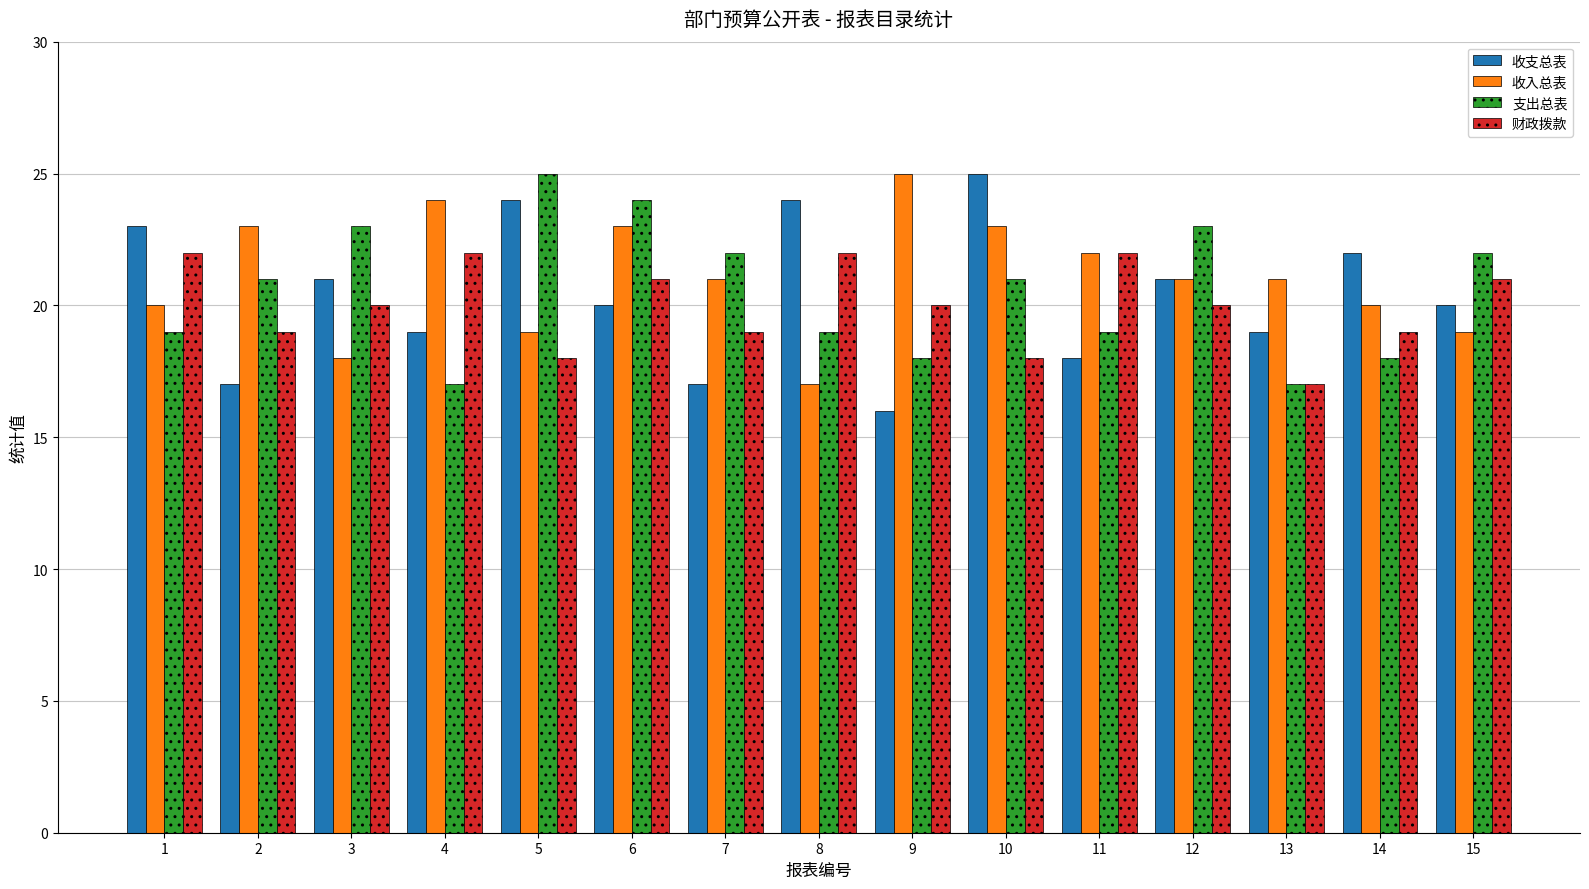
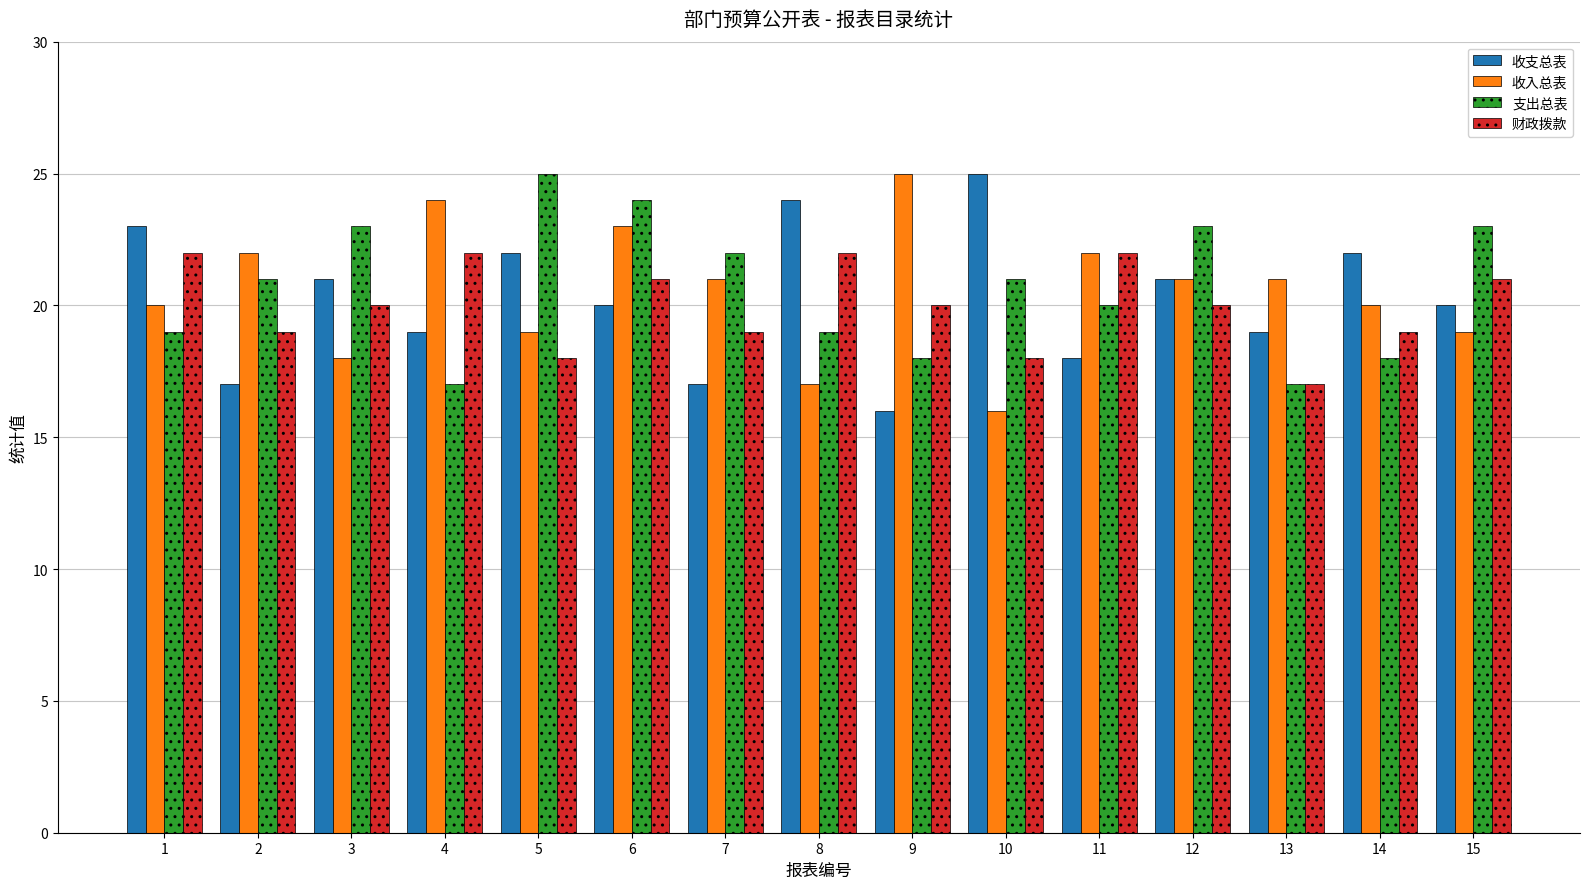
收入总表, 2: 23 -> 22
收支总表, 5: 24 -> 22
收入总表, 10: 23 -> 16
支出总表, 11: 19 -> 20
支出总表, 15: 22 -> 23
